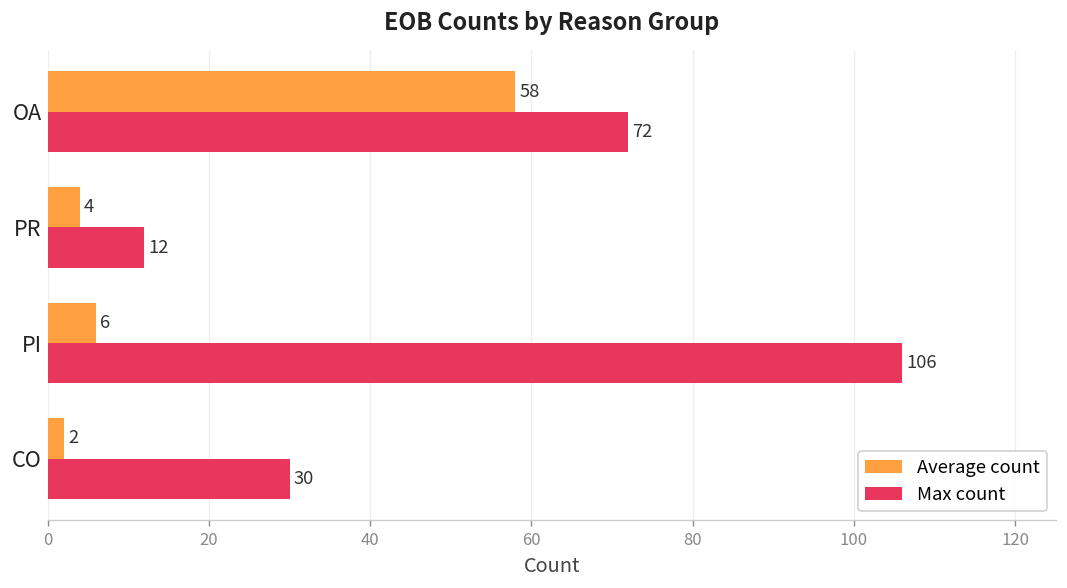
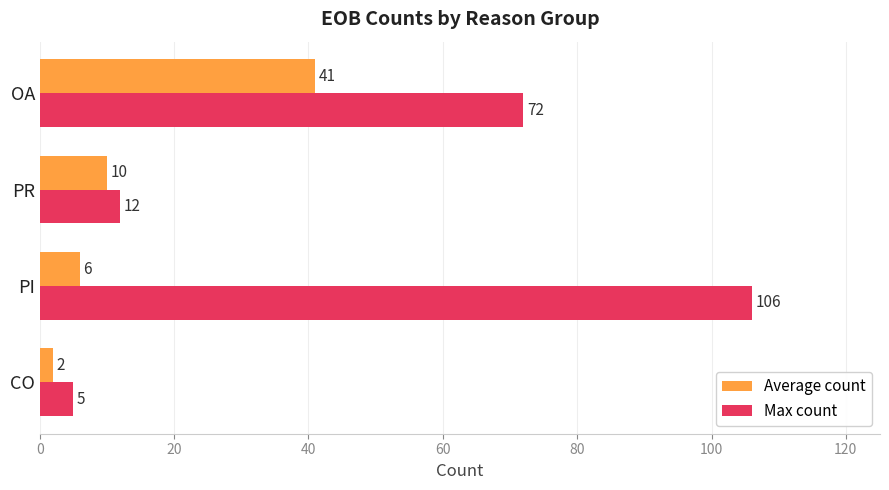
Average count, OA: 58 -> 41
Average count, PR: 4 -> 10
Max count, CO: 30 -> 5
